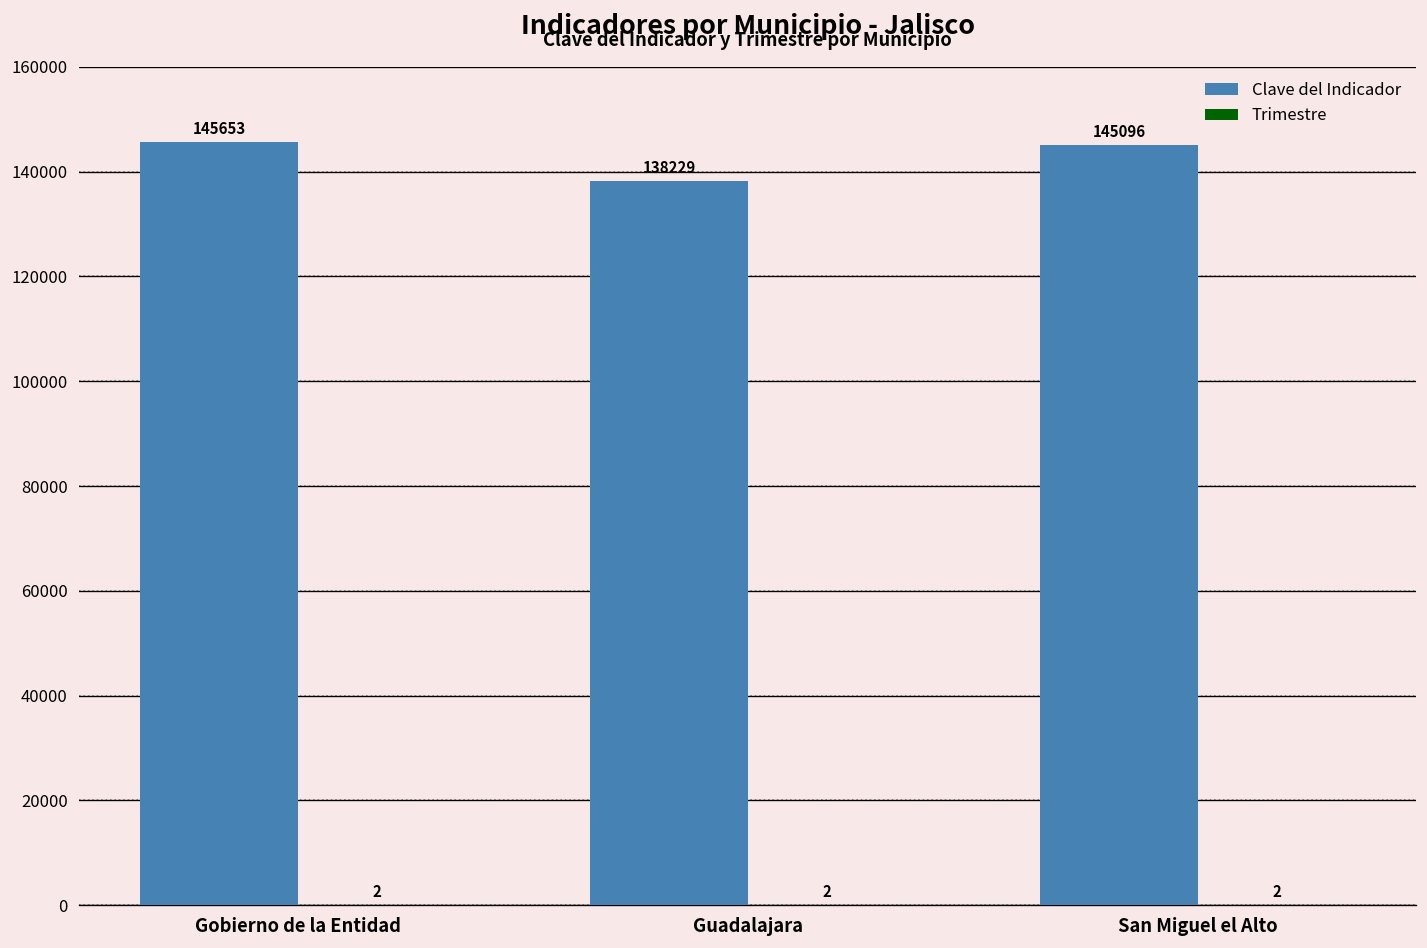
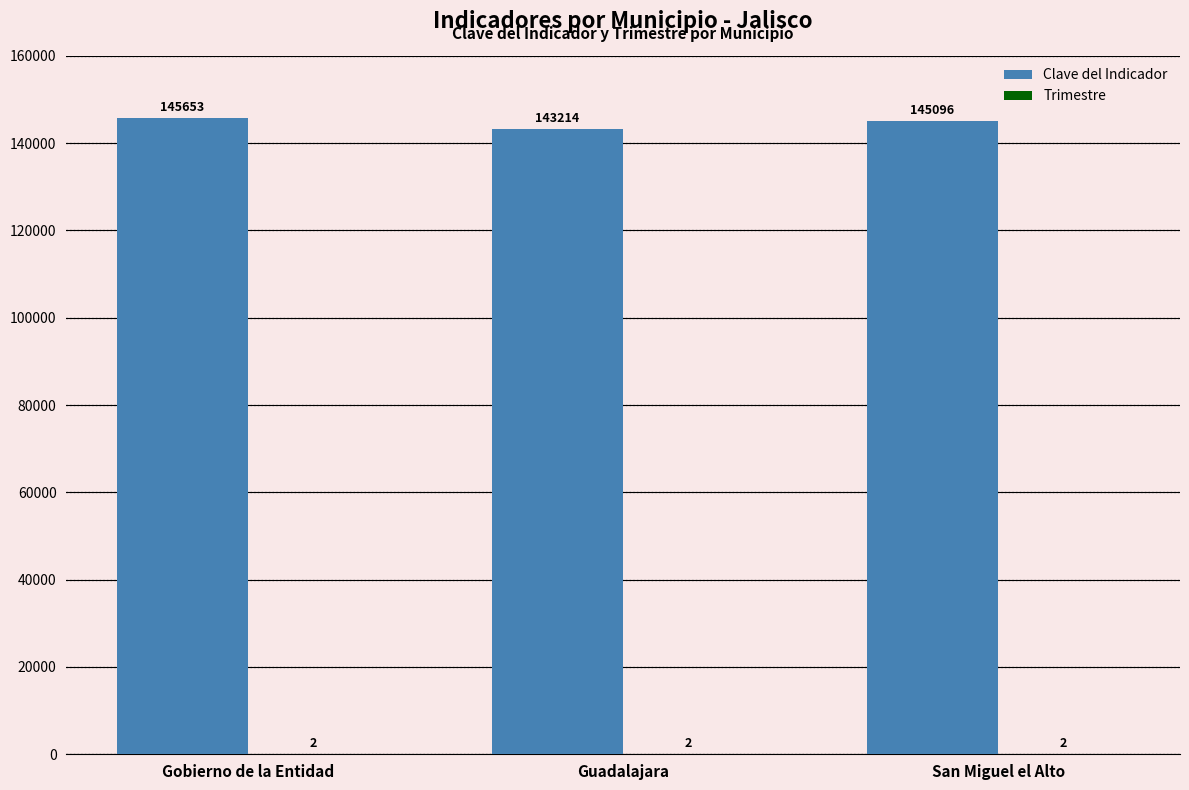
Clave del Indicador, Guadalajara: 138229 -> 143214
